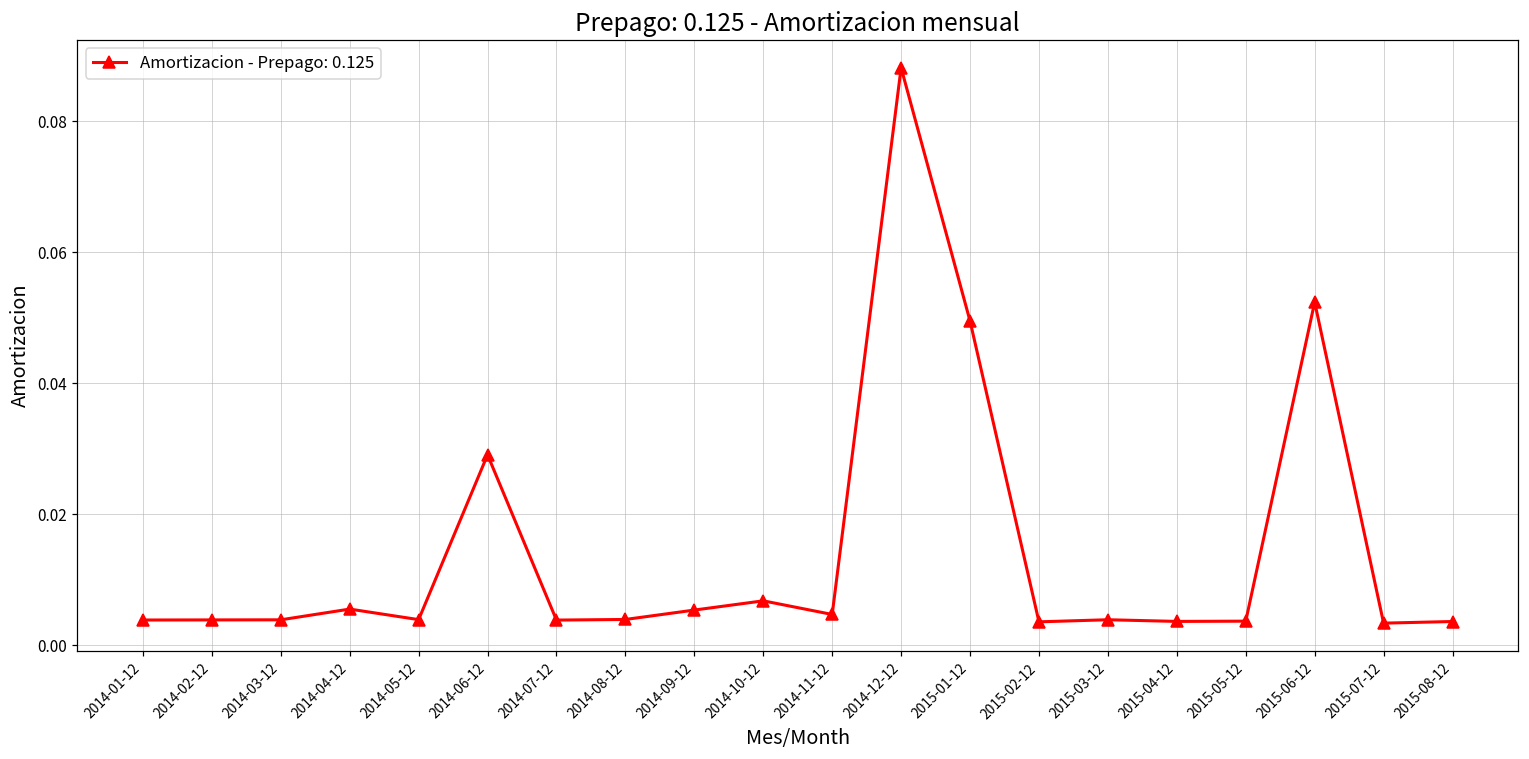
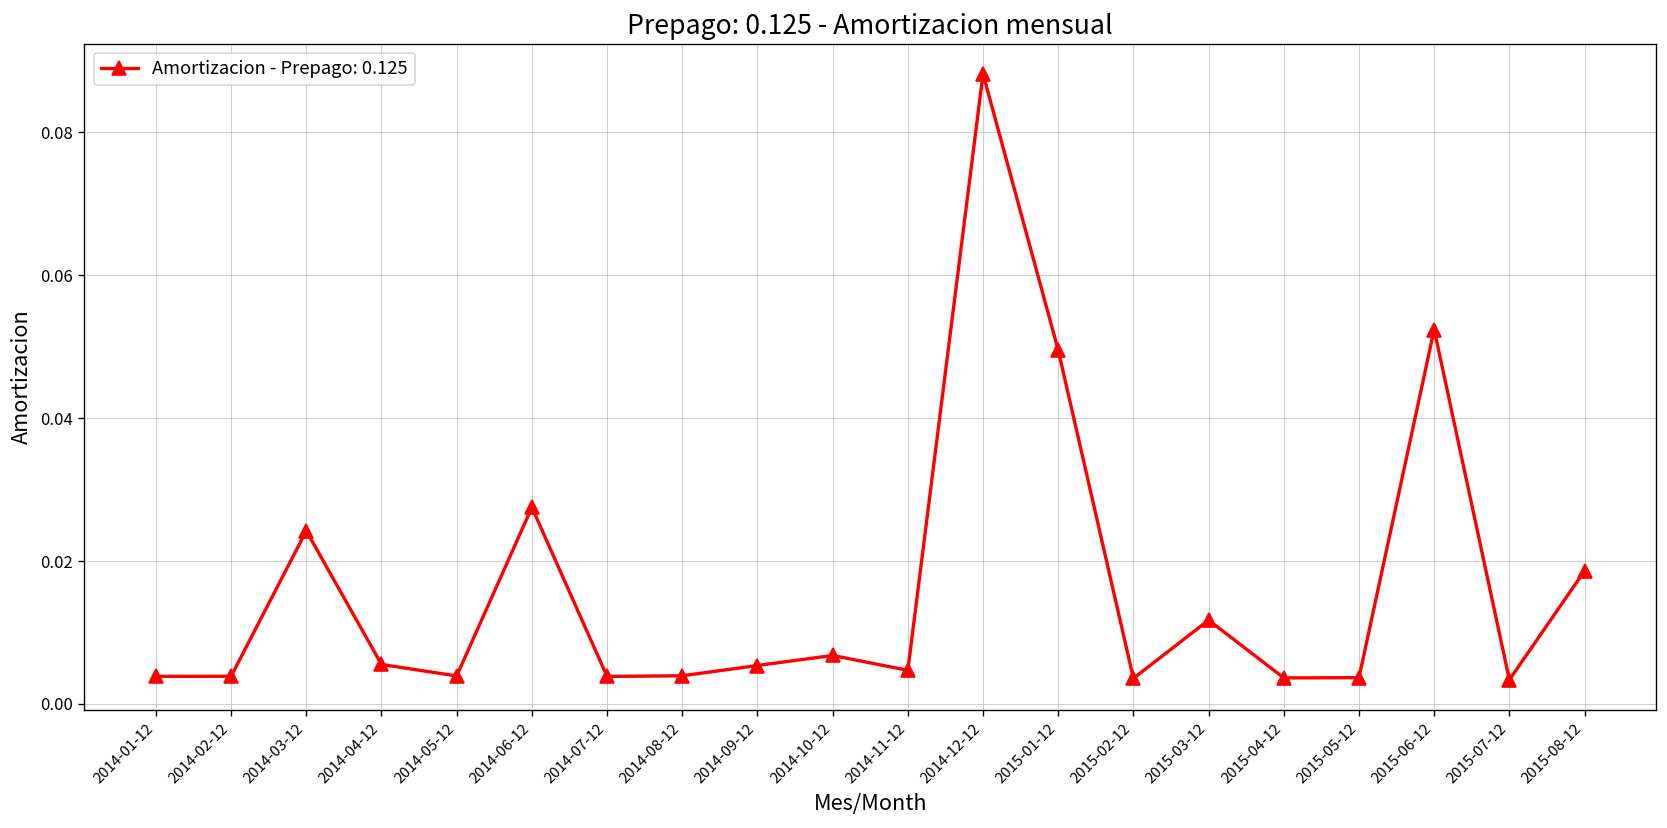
2014-03-12: 0.004 -> 0.024
2014-06-12: 0.029 -> 0.028
2015-03-12: 0.004 -> 0.012
2015-08-12: 0.004 -> 0.019
